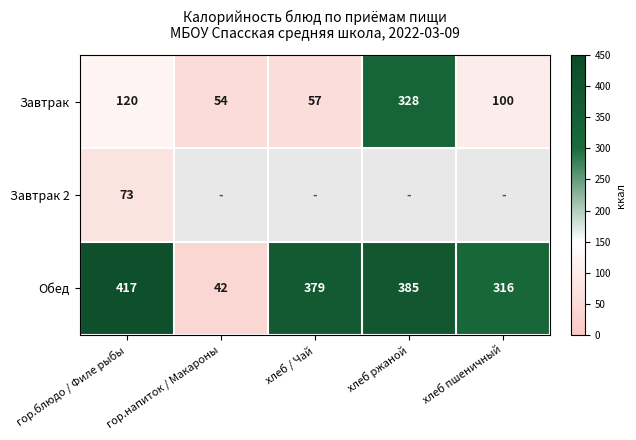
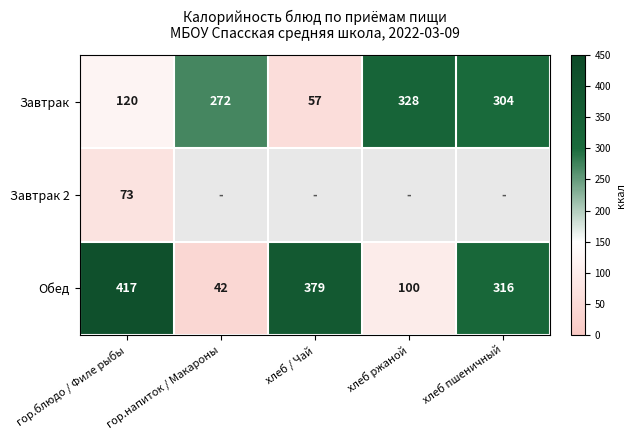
Завтрак, гор.напиток / Макароны: 54 -> 272
Завтрак, хлеб пшеничный: 100 -> 304
Обед, хлеб ржаной: 385 -> 100
